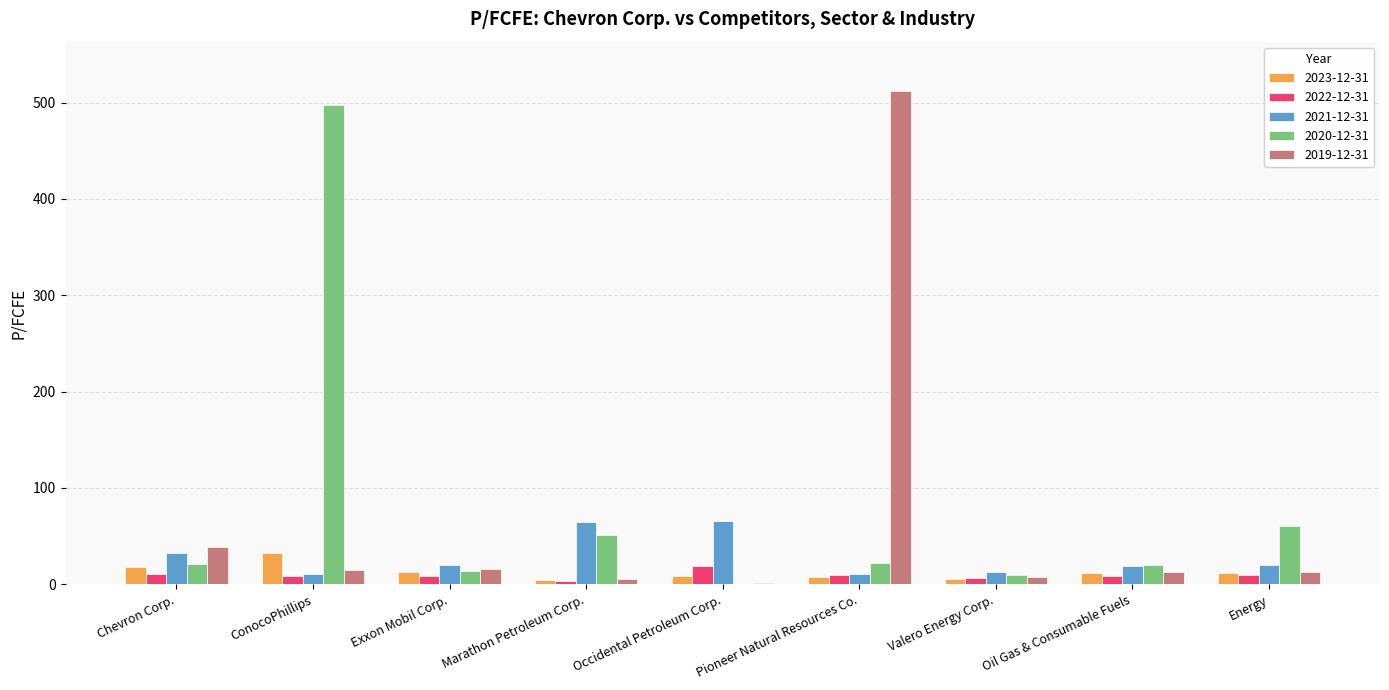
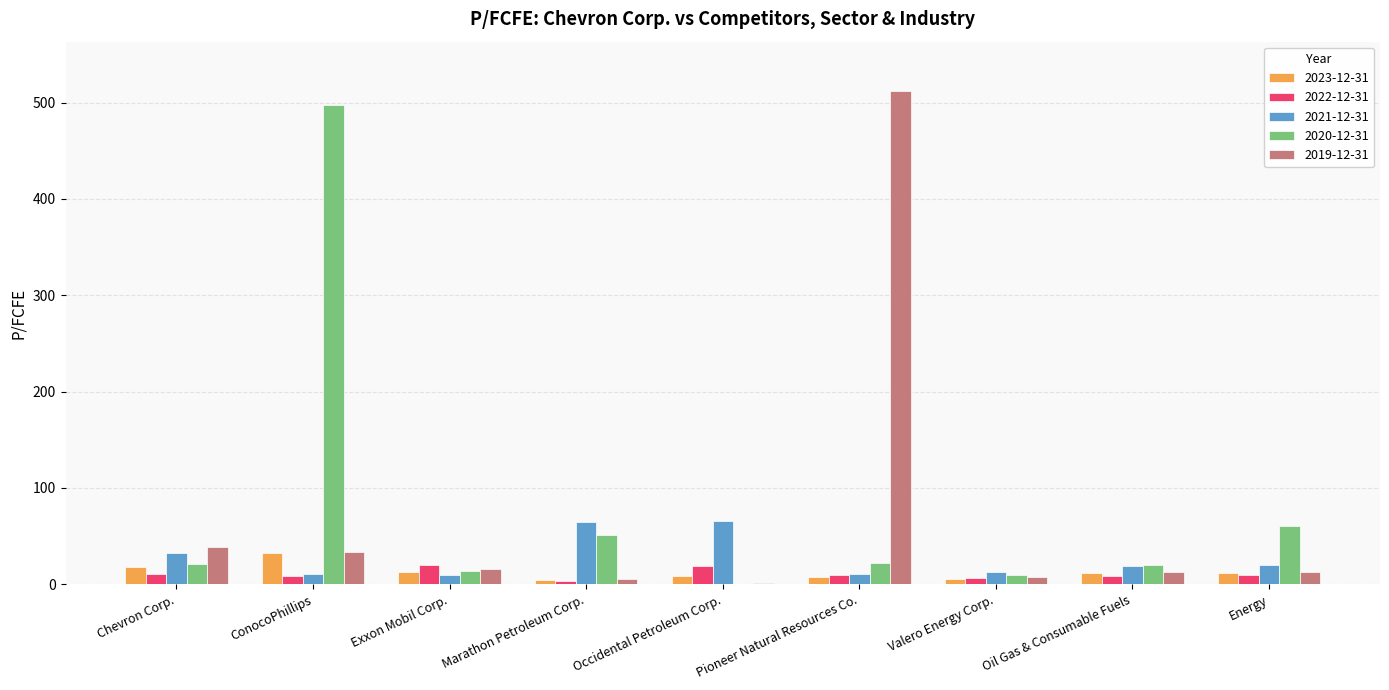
2019-12-31, ConocoPhillips: 10 -> 30
2022-12-31, Exxon Mobil Corp.: 10 -> 20
2021-12-31, Exxon Mobil Corp.: 20 -> 10
